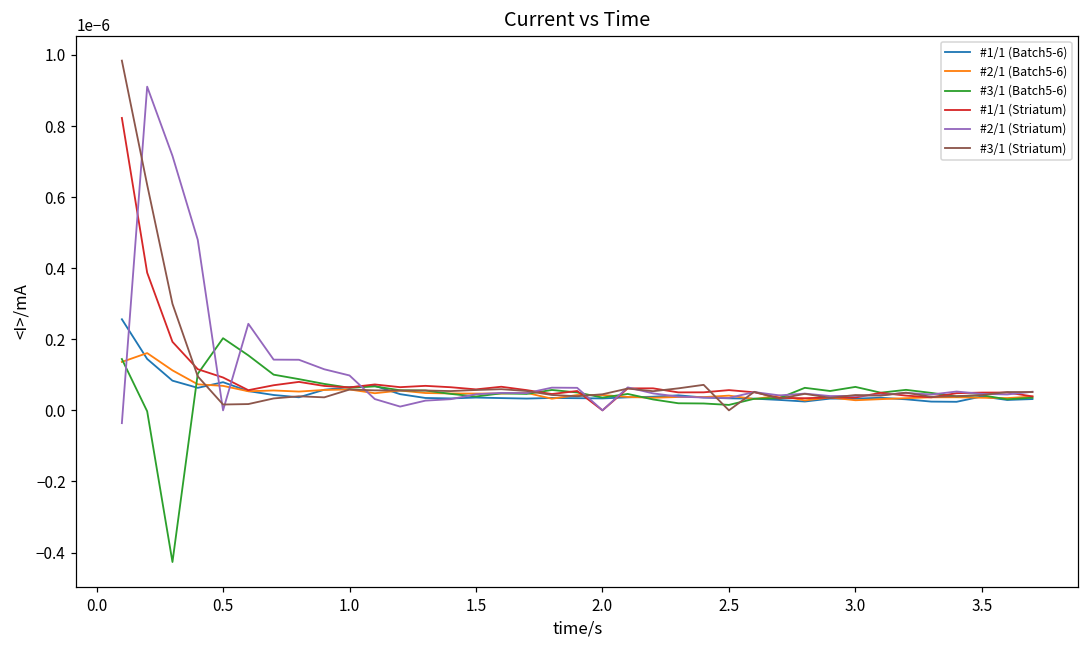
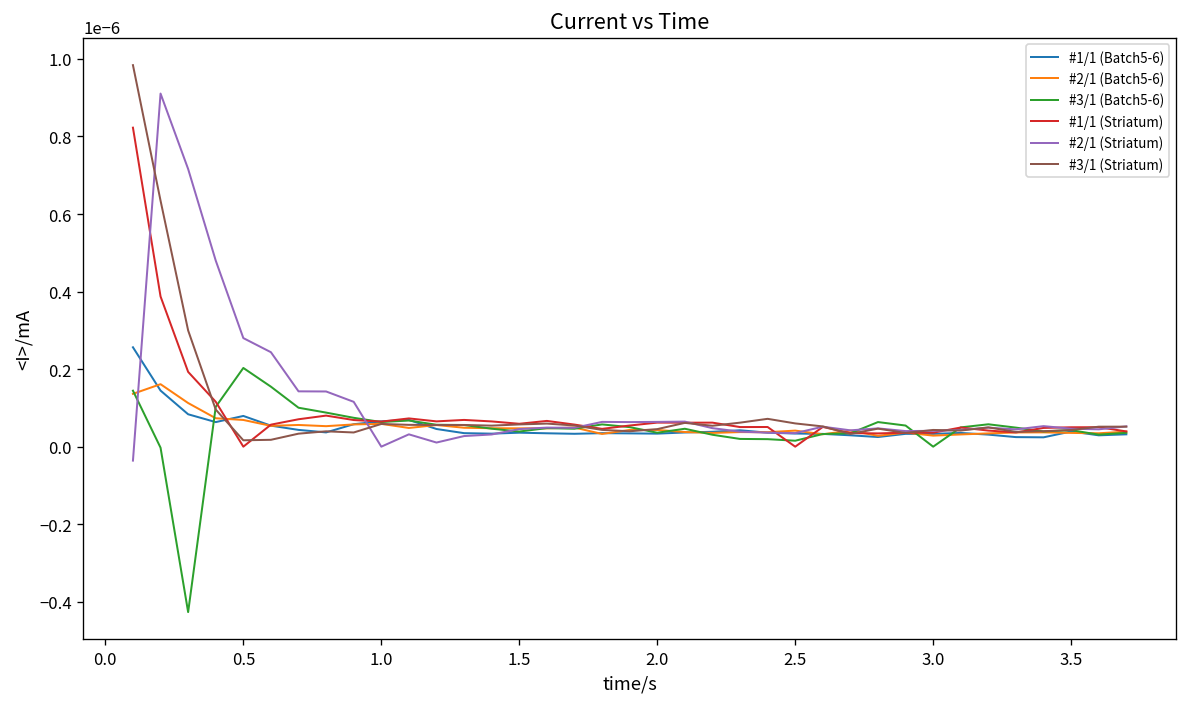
#1/1 (Striatum), 0.5: 0.0000001 -> 0.0000000
#2/1 (Striatum), 0.5: 0.0000000 -> 0.0000003
#2/1 (Striatum), 1.0: 0.0000001 -> 0.0000000
#1/1 (Striatum), 2.0: 0.0000000 -> 0.0000001
#2/1 (Striatum), 2.0: 0.0000000 -> 0.0000001
#1/1 (Striatum), 2.5: 0.0000001 -> 0.0000000
#3/1 (Striatum), 2.5: 0.0000000 -> 0.0000001
#3/1 (Batch5-6), 3.0: 0.0000001 -> 0.0000000
